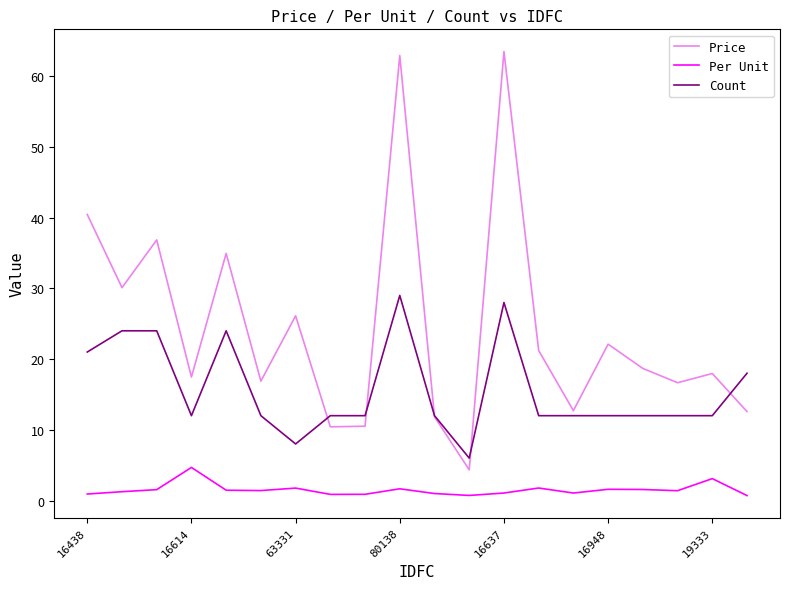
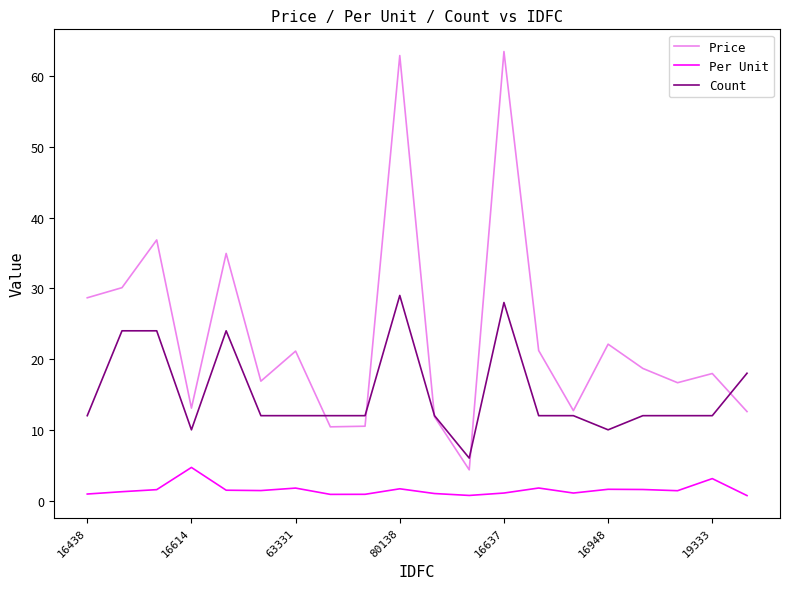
Price, 16438: 40 -> 29
Count, 16438: 21 -> 12
Price, 16614: 17 -> 13
Count, 16614: 12 -> 10
Price, 63331: 26 -> 21
Count, 63331: 8 -> 12
Count, 16948: 12 -> 10
